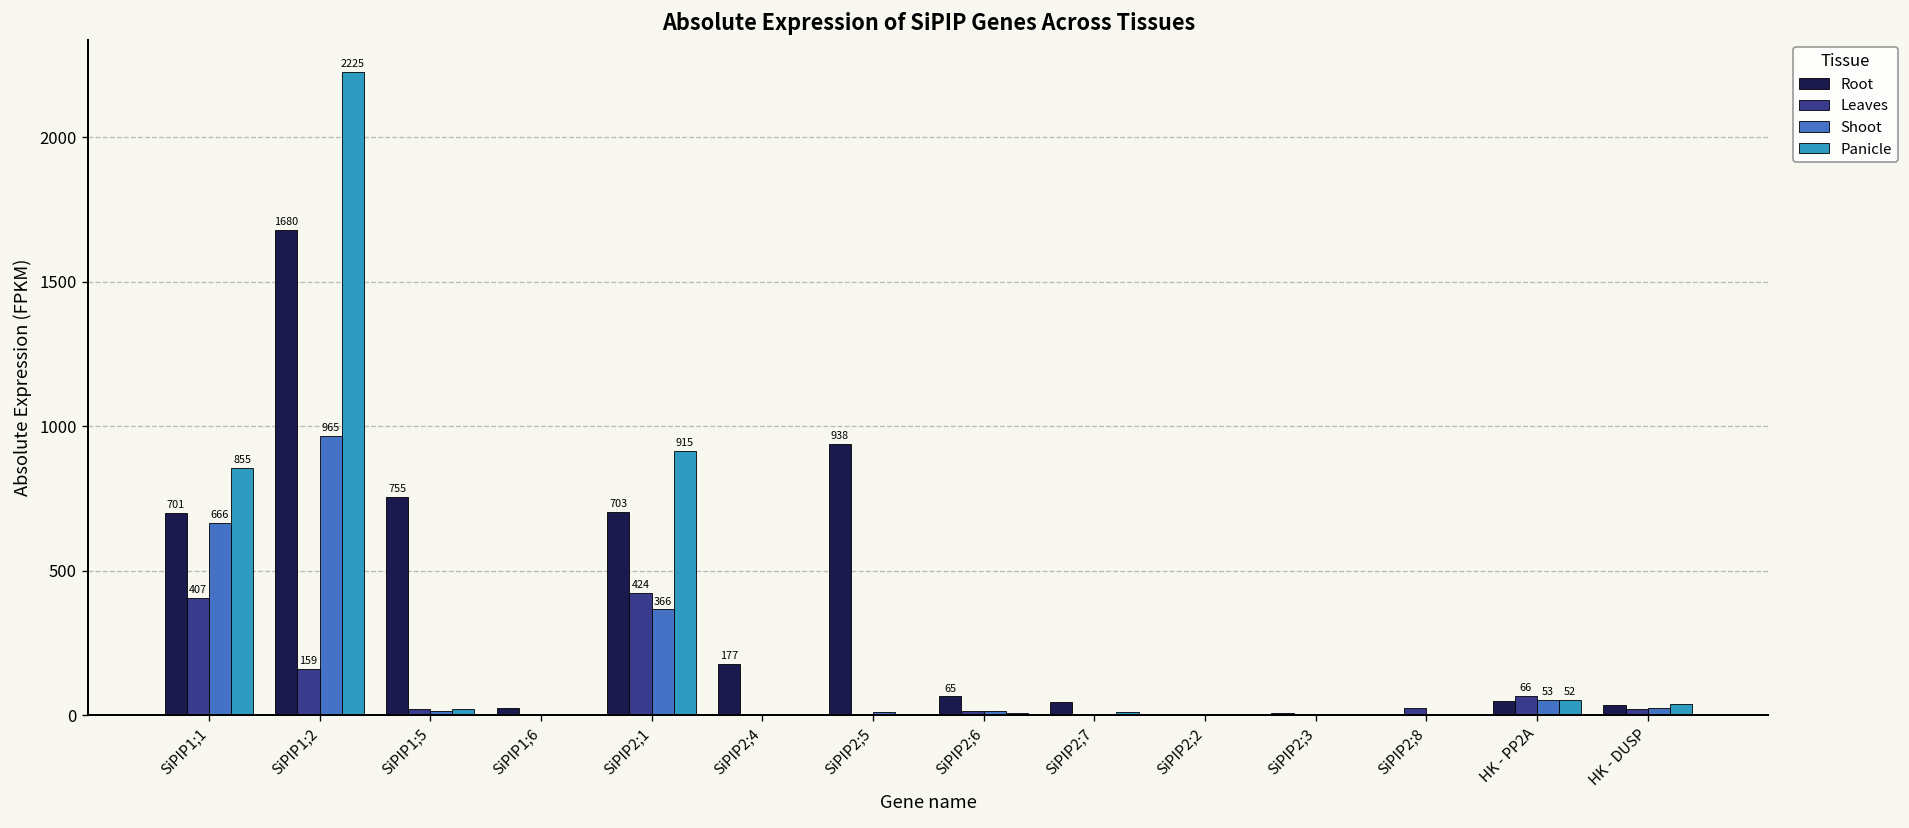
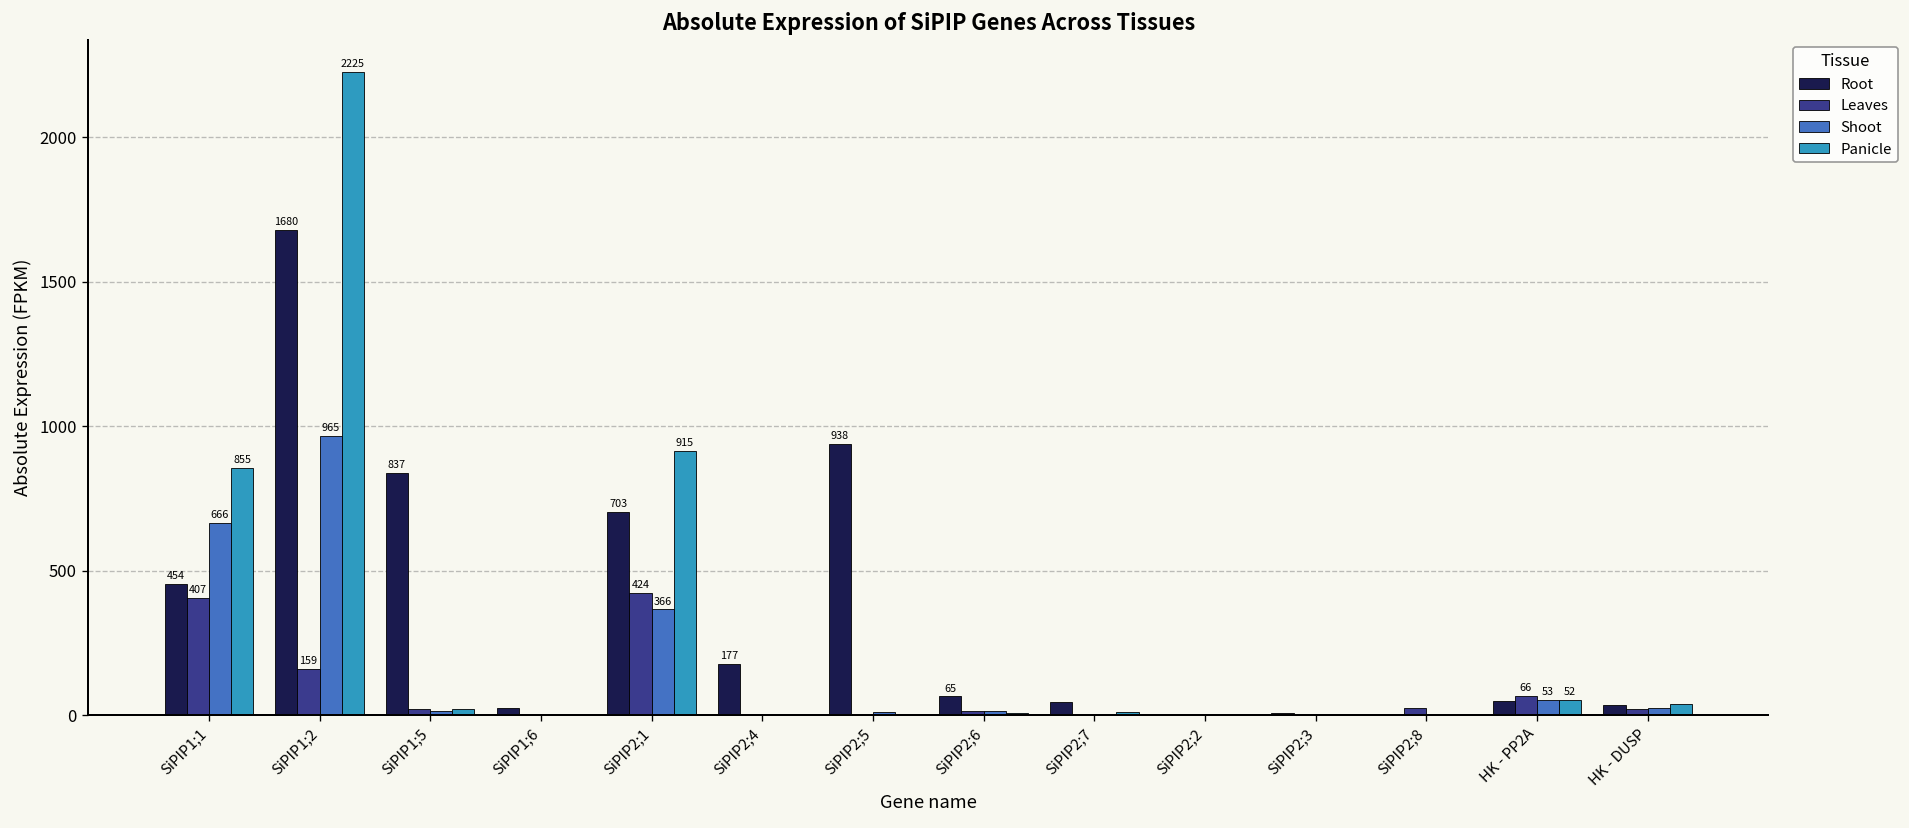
Root, SiPIP1;1: 701 -> 454
Root, SiPIP1;5: 755 -> 837
